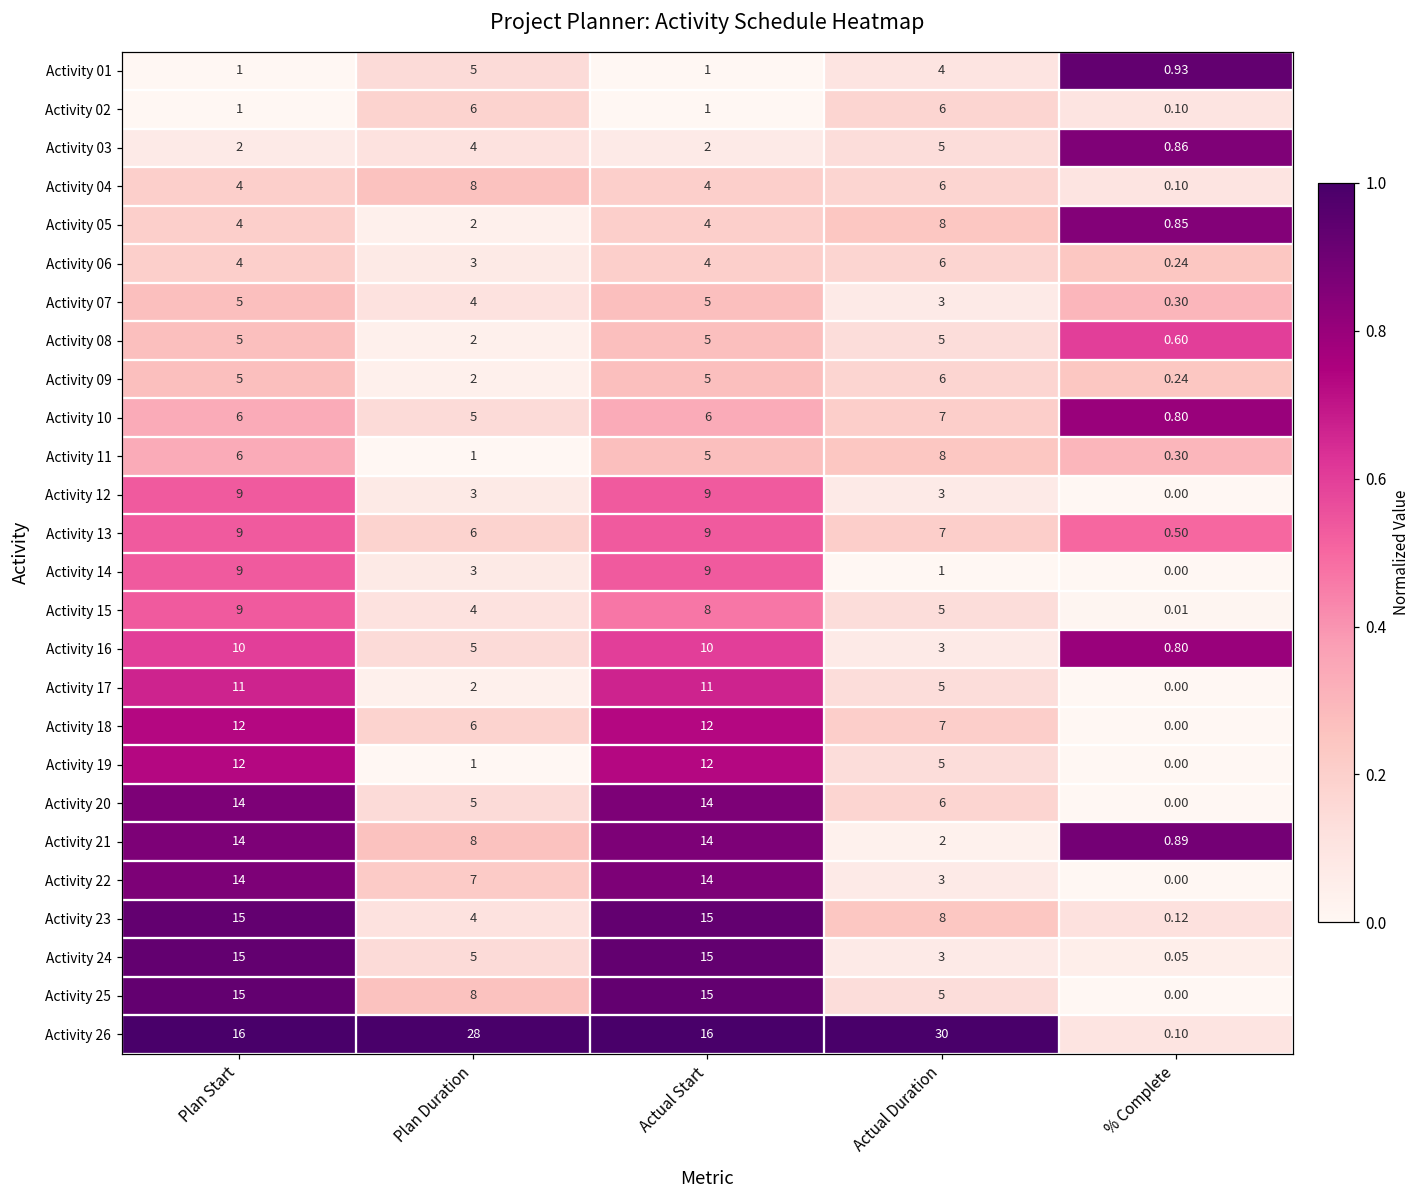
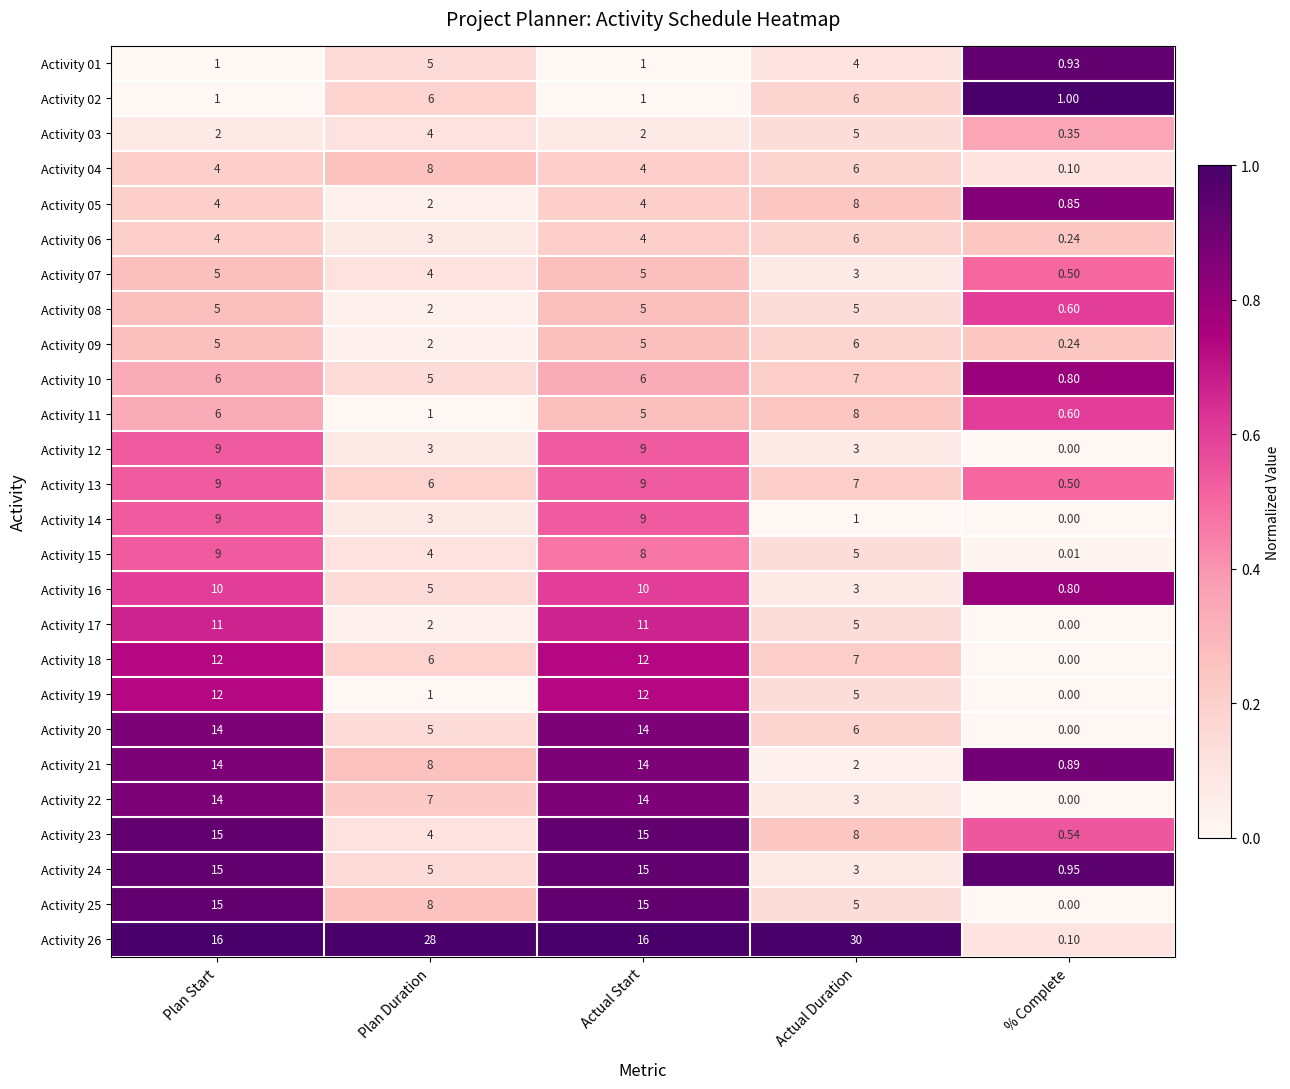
Activity 02, % Complete: 0.10 -> 1.00
Activity 03, % Complete: 0.86 -> 0.35
Activity 07, % Complete: 0.30 -> 0.50
Activity 11, % Complete: 0.30 -> 0.60
Activity 23, % Complete: 0.12 -> 0.54
Activity 24, % Complete: 0.05 -> 0.95
